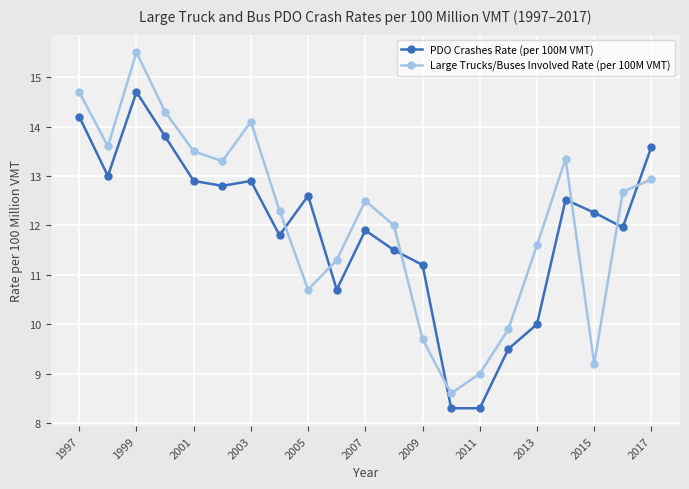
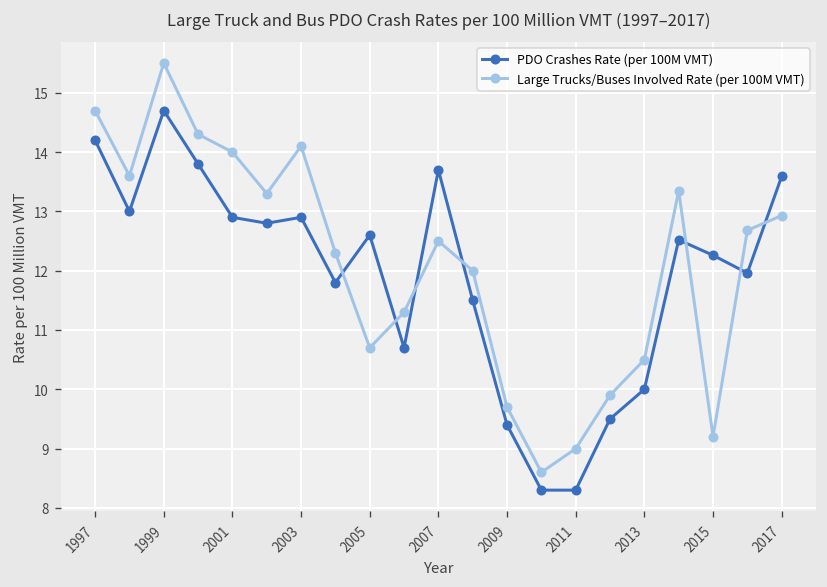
Large Trucks/Buses Involved Rate (per 100M VMT), 2001: 13.5 -> 14.0
PDO Crashes Rate (per 100M VMT), 2007: 11.9 -> 13.7
PDO Crashes Rate (per 100M VMT), 2009: 11.2 -> 9.4
Large Trucks/Buses Involved Rate (per 100M VMT), 2013: 11.6 -> 10.5
